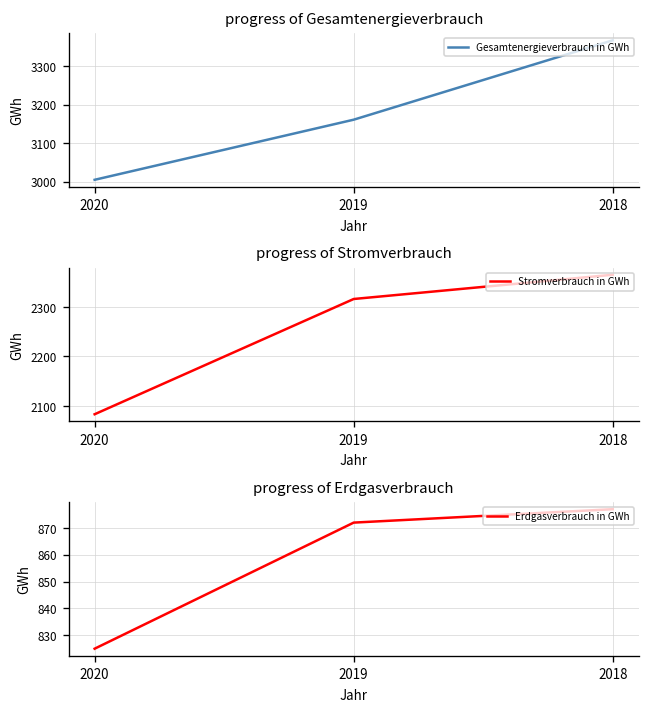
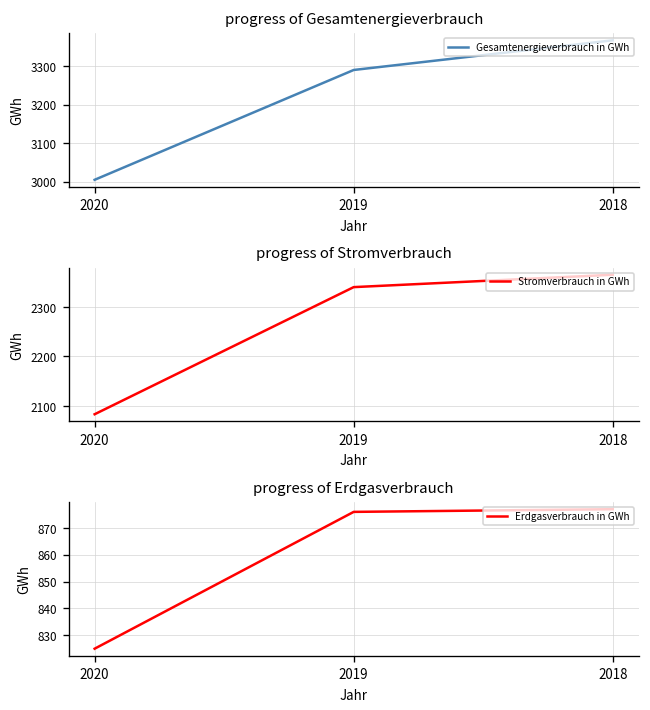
progress of Gesamtenergieverbrauch, 2019: 3160 -> 3290
progress of Stromverbrauch, 2019: 2320 -> 2340
progress of Erdgasverbrauch, 2019: 872 -> 876
